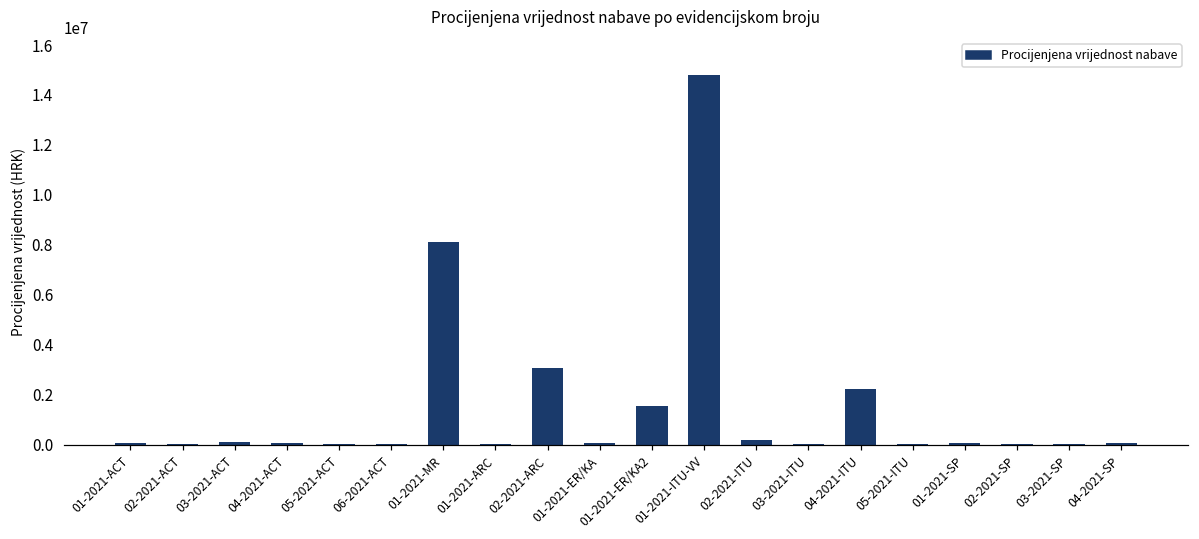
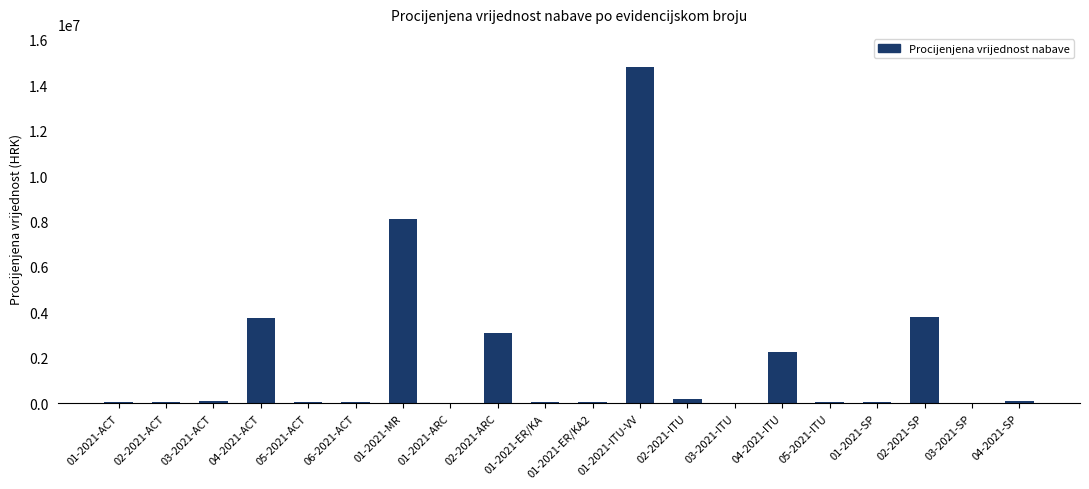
04-2021-ACT: 100000 -> 3800000
01-2021-ER/KA2: 1600000 -> 0
02-2021-SP: 0 -> 3800000
